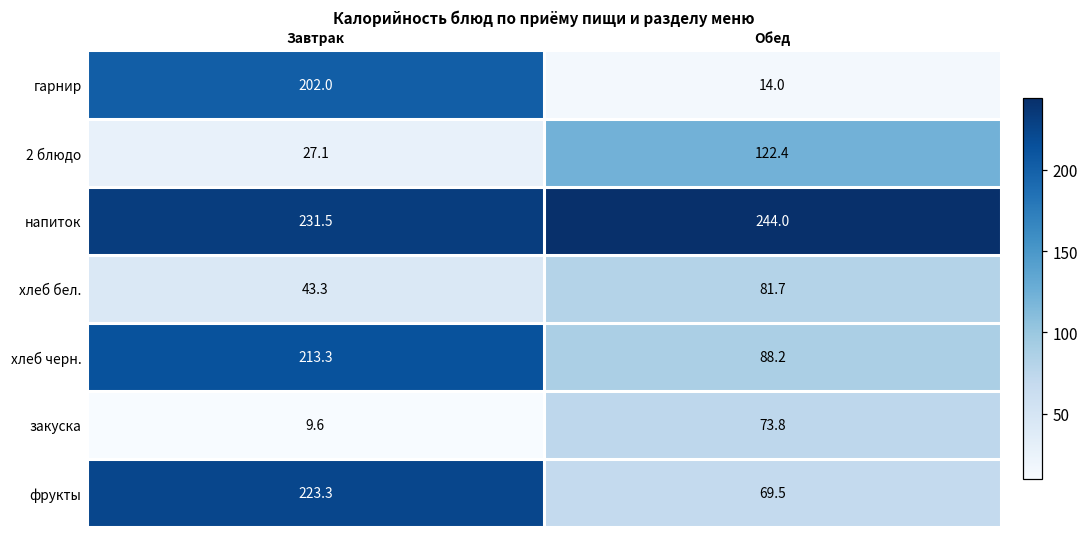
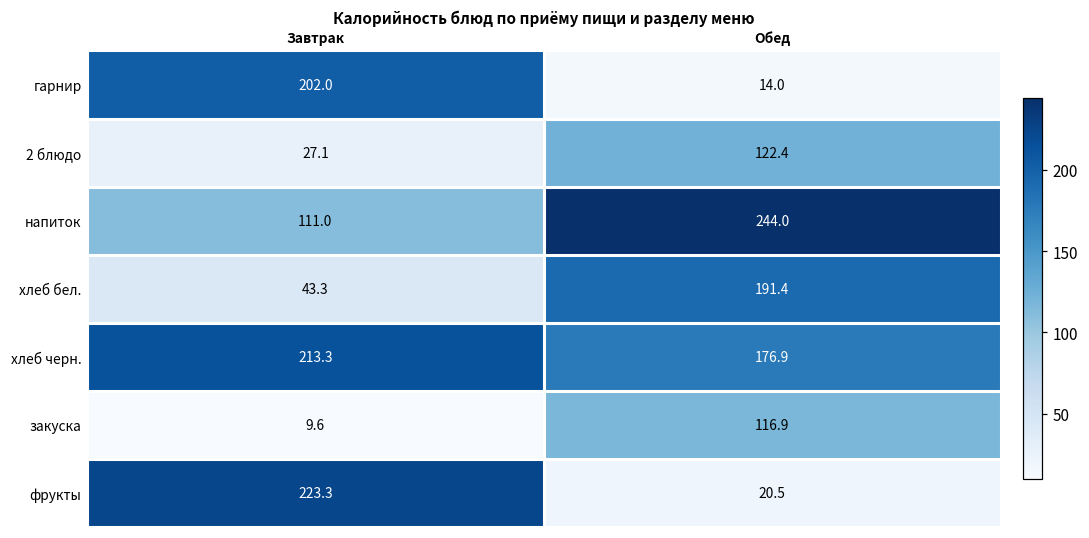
напиток, Завтрак: 231.5 -> 111.0
хлеб бел., Обед: 81.7 -> 191.4
хлеб черн., Обед: 88.2 -> 176.9
закуска, Обед: 73.8 -> 116.9
фрукты, Обед: 69.5 -> 20.5
